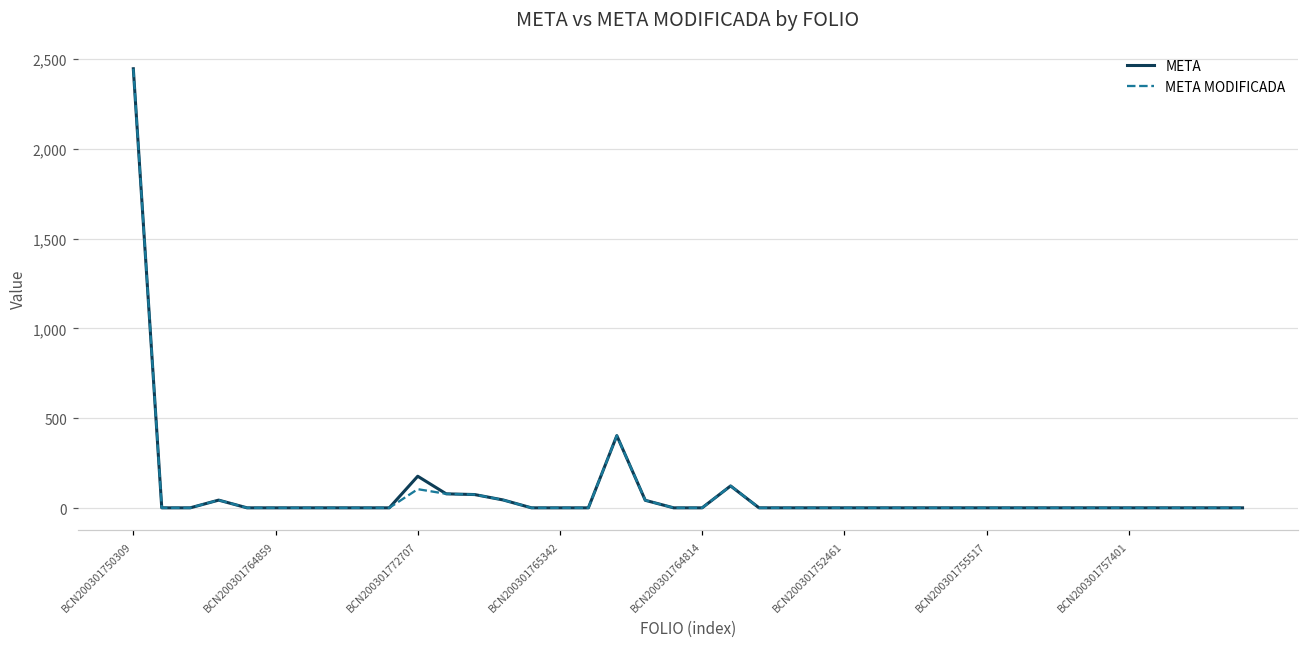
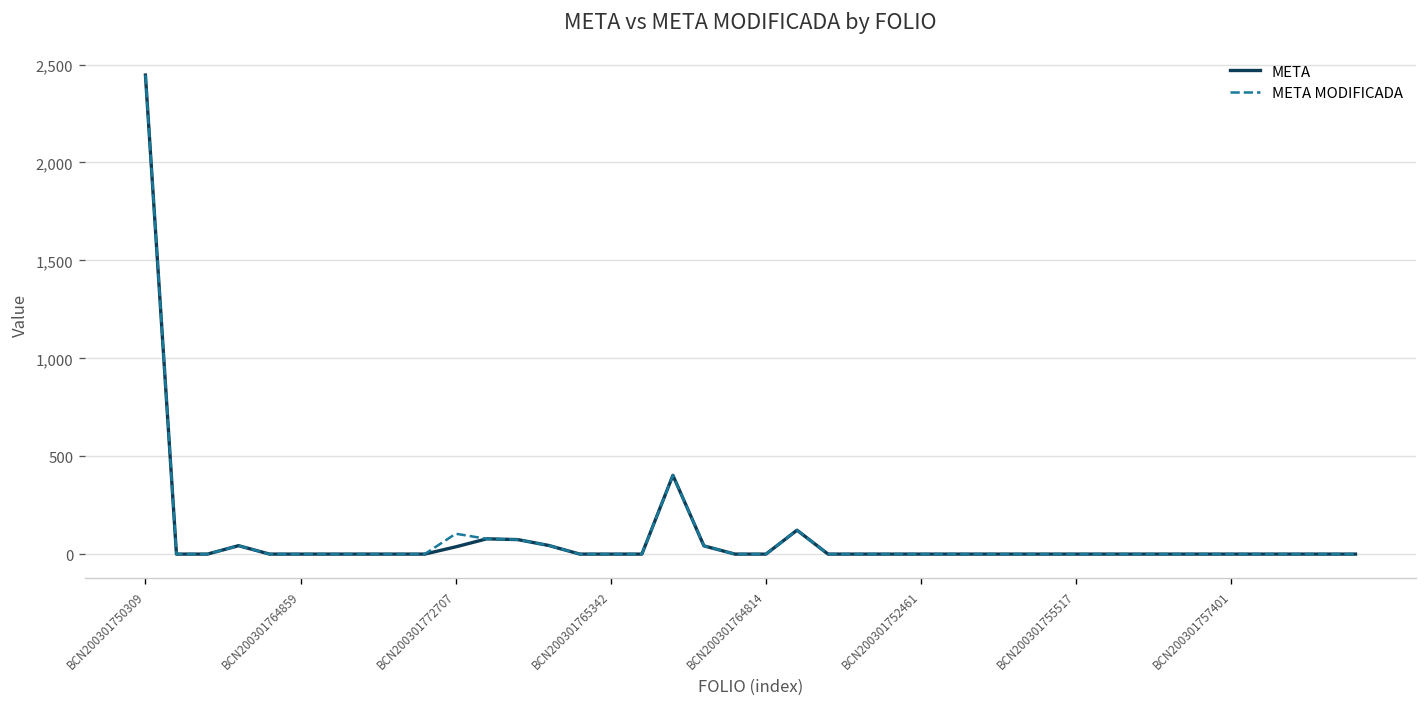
META, BCN200301772707: 180 -> 40
